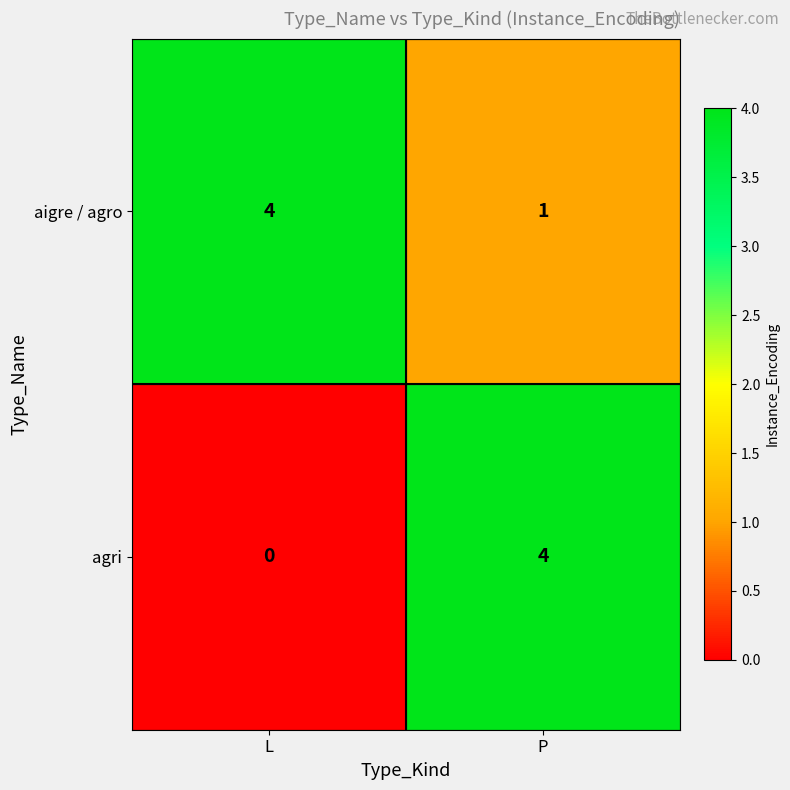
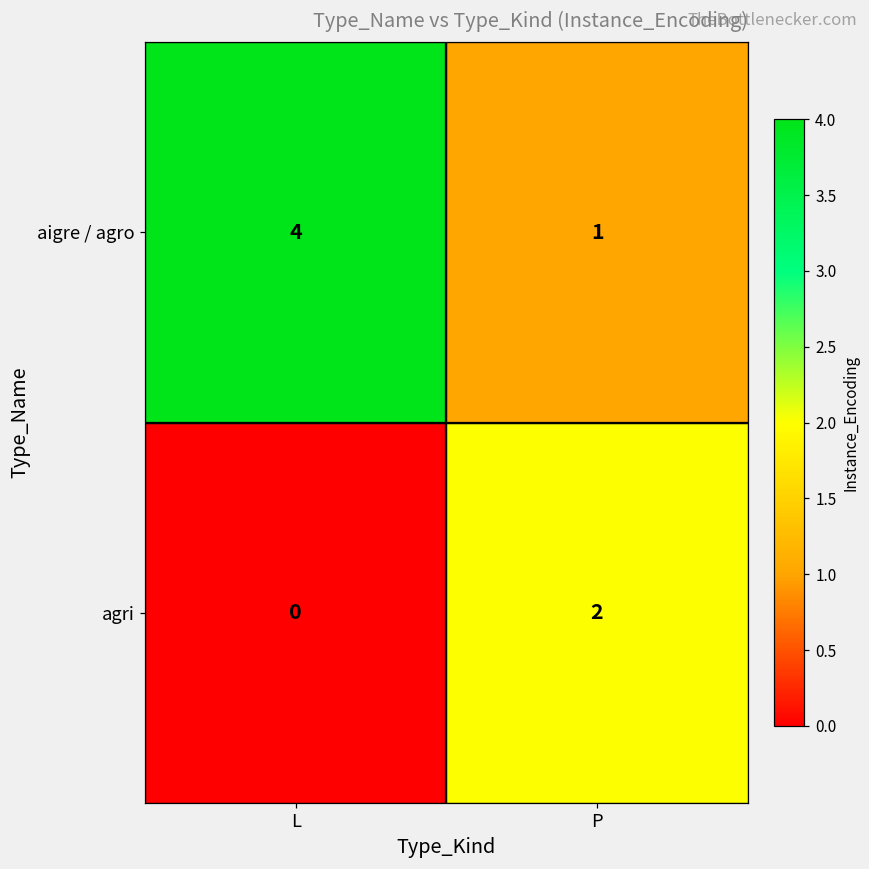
agri, P: 4 -> 2
